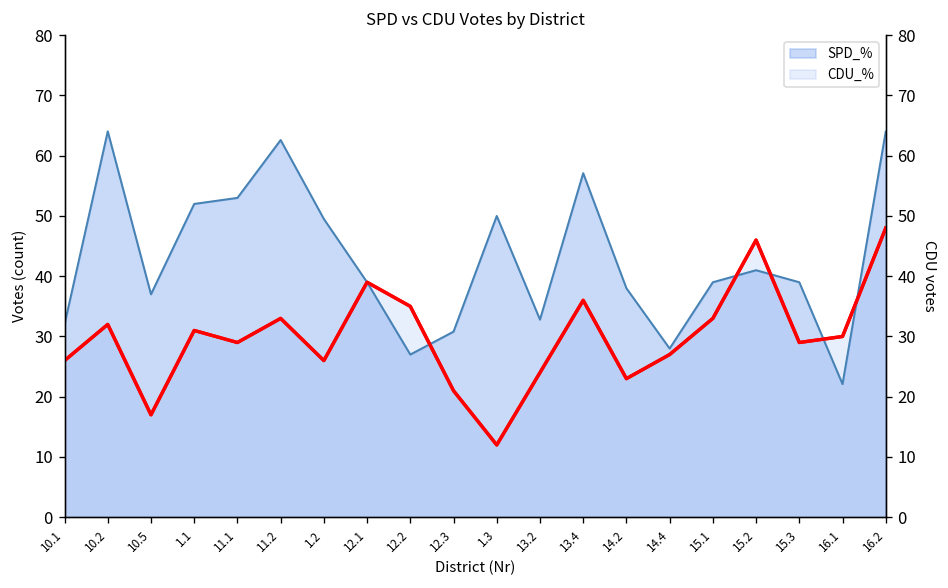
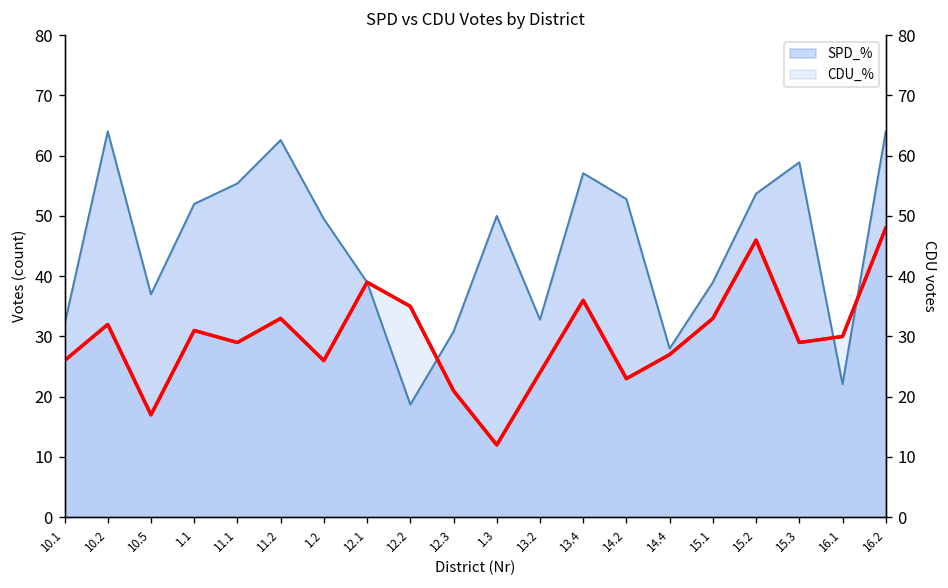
SPD_%, 11.1: 53 -> 55
SPD_%, 12.2: 27 -> 19
SPD_%, 14.2: 38 -> 53
SPD_%, 15.2: 41 -> 54
SPD_%, 15.3: 39 -> 59
